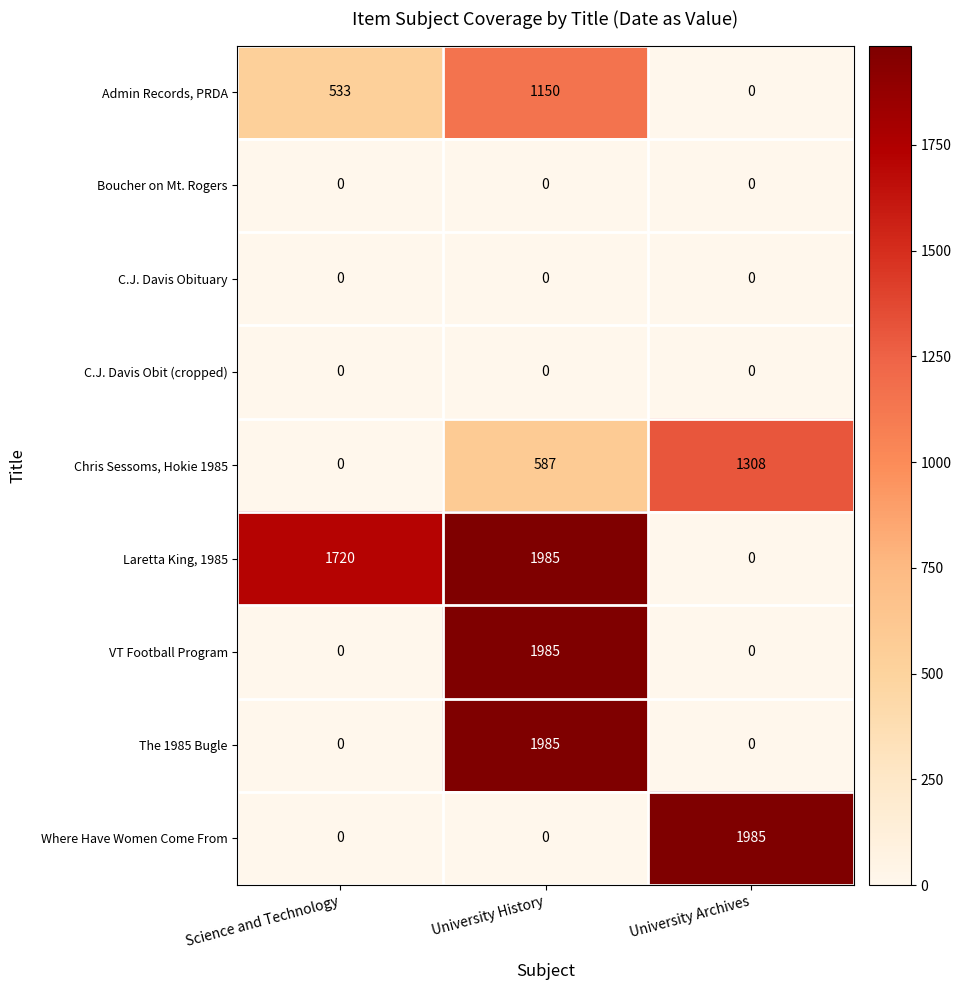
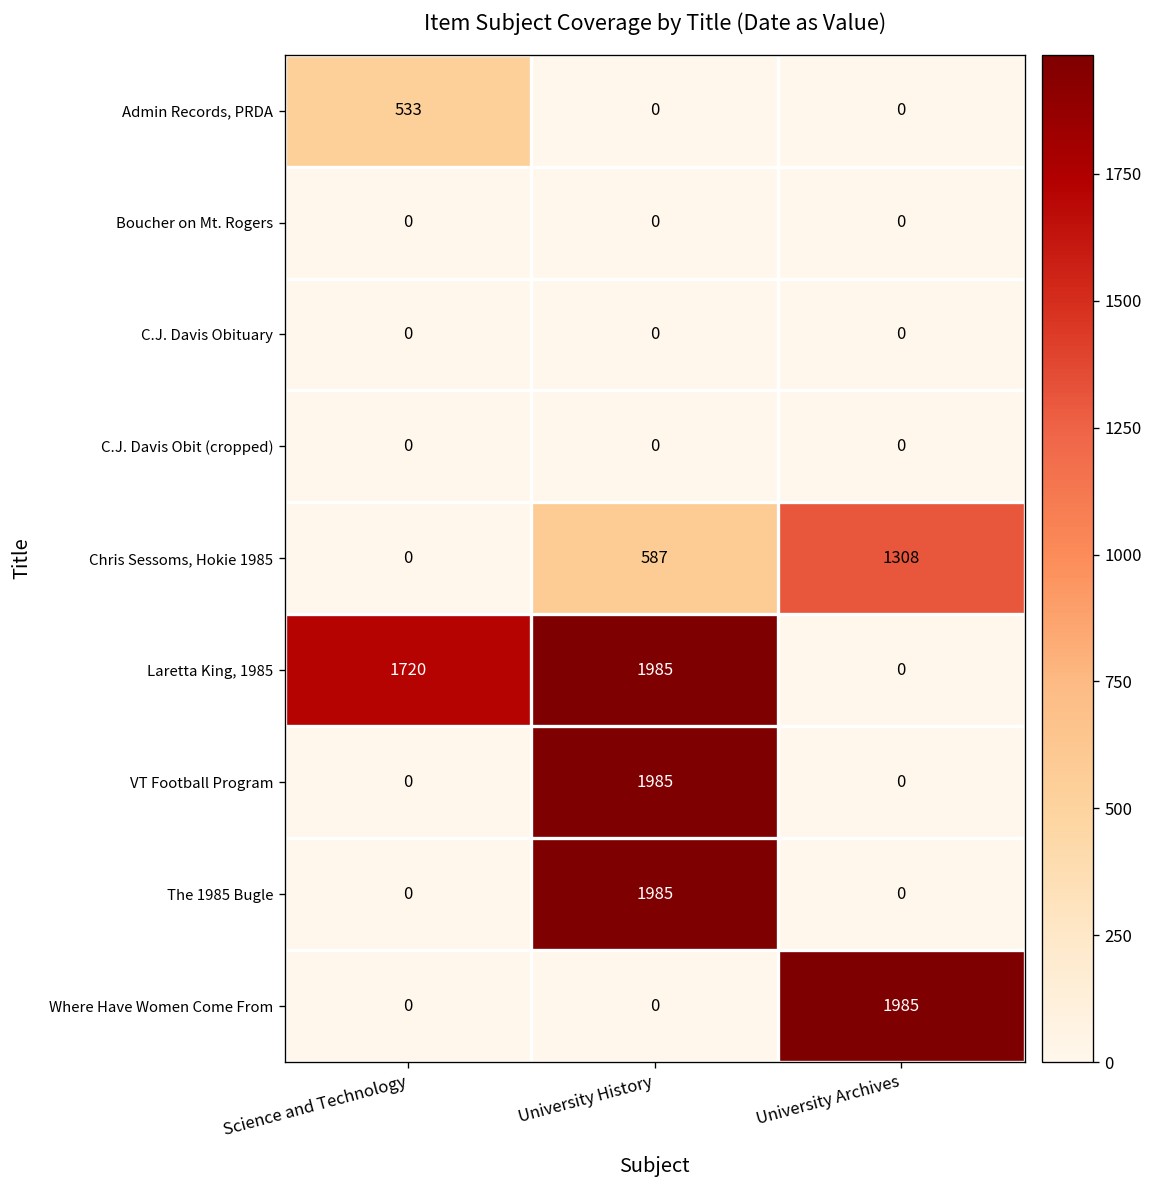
Admin Records, PRDA, University History: 1150 -> 0
